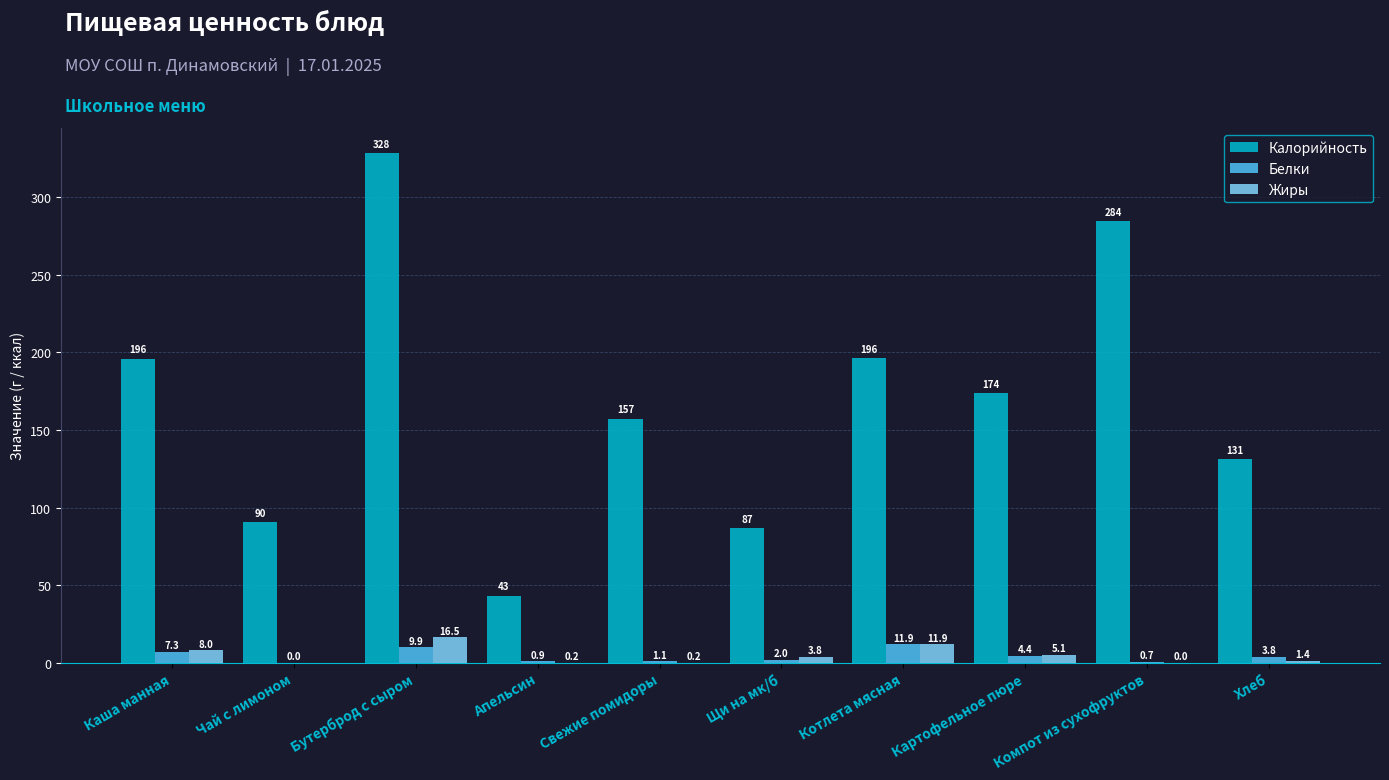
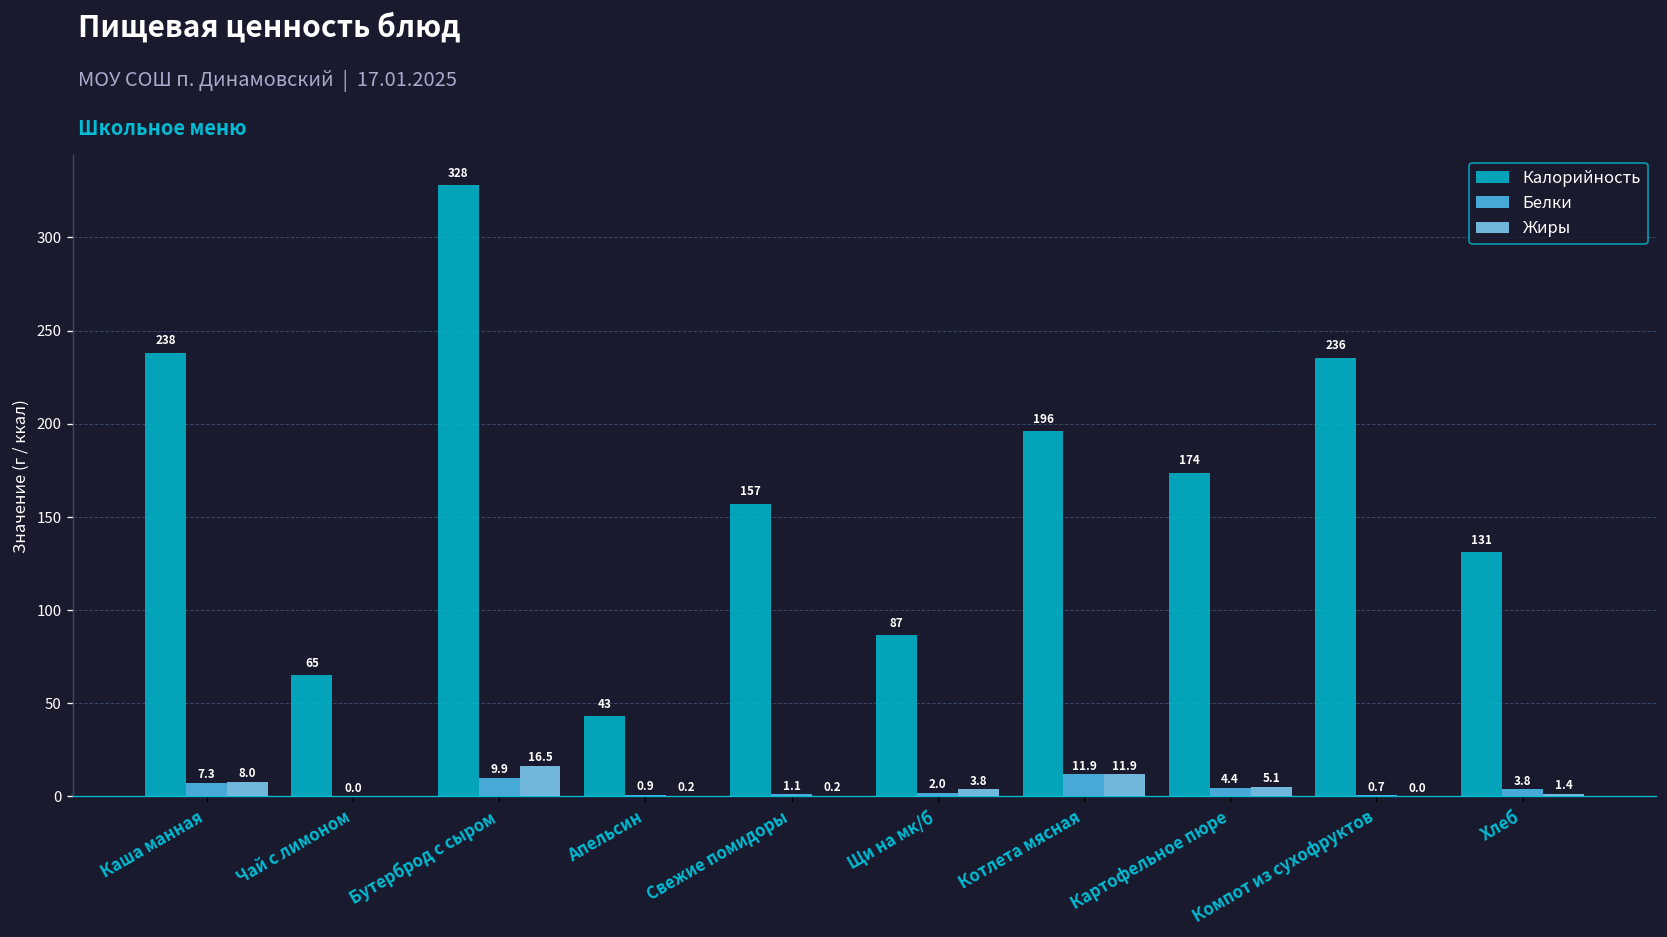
Калорийность, Каша манная: 196 -> 238
Калорийность, Чай с лимоном: 90 -> 65
Калорийность, Компот из сухофруктов: 284 -> 236
